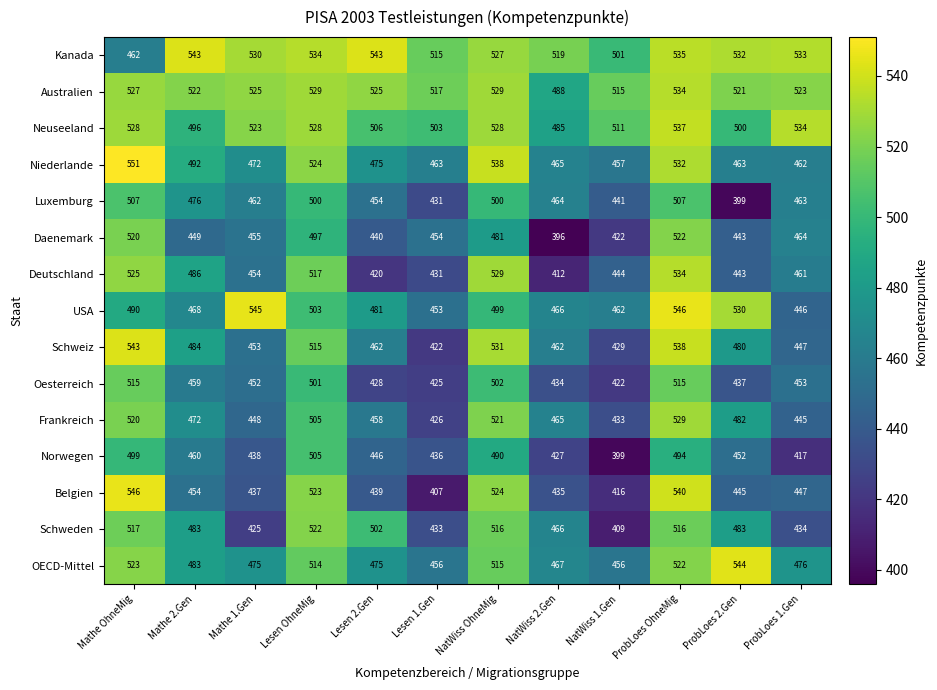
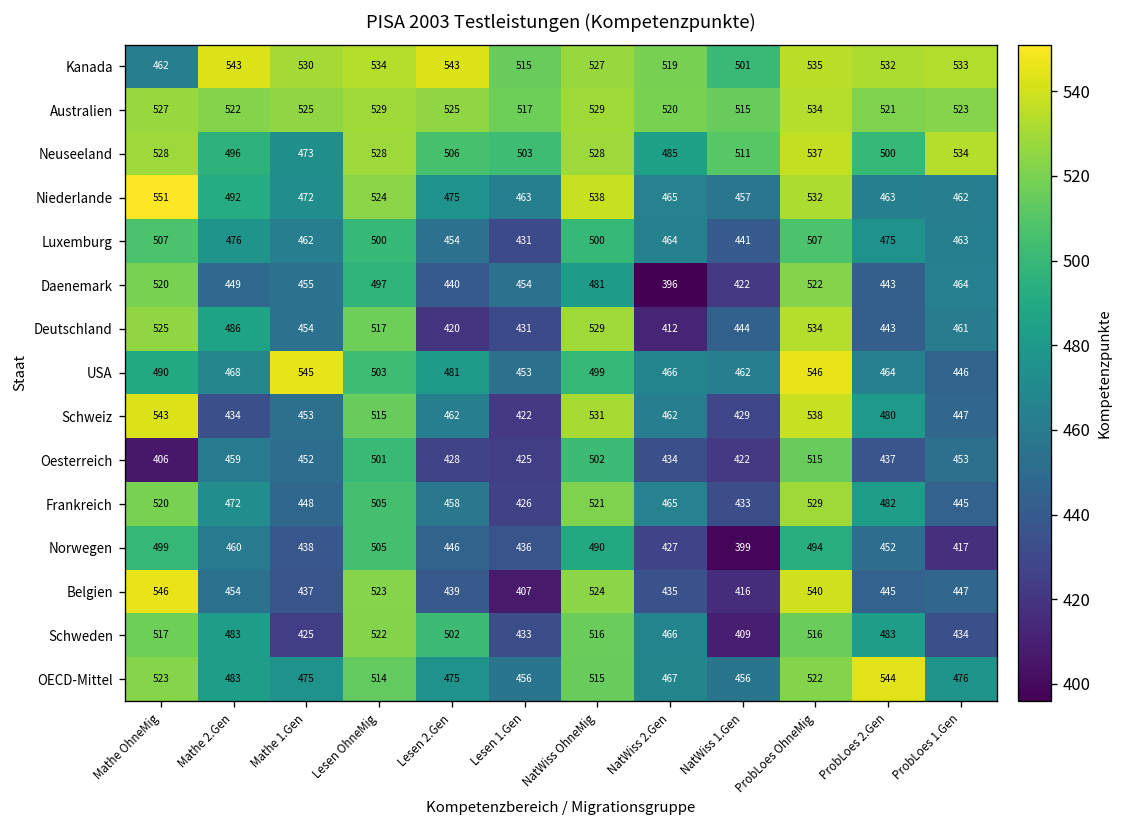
Australien, NatWiss 2.Gen: 488 -> 520
Neuseeland, Mathe 1.Gen: 523 -> 473
Luxemburg, ProbLoes 2.Gen: 399 -> 475
USA, ProbLoes 2.Gen: 530 -> 464
Schweiz, Mathe 2.Gen: 484 -> 434
Oesterreich, Mathe OhneMig: 515 -> 406
